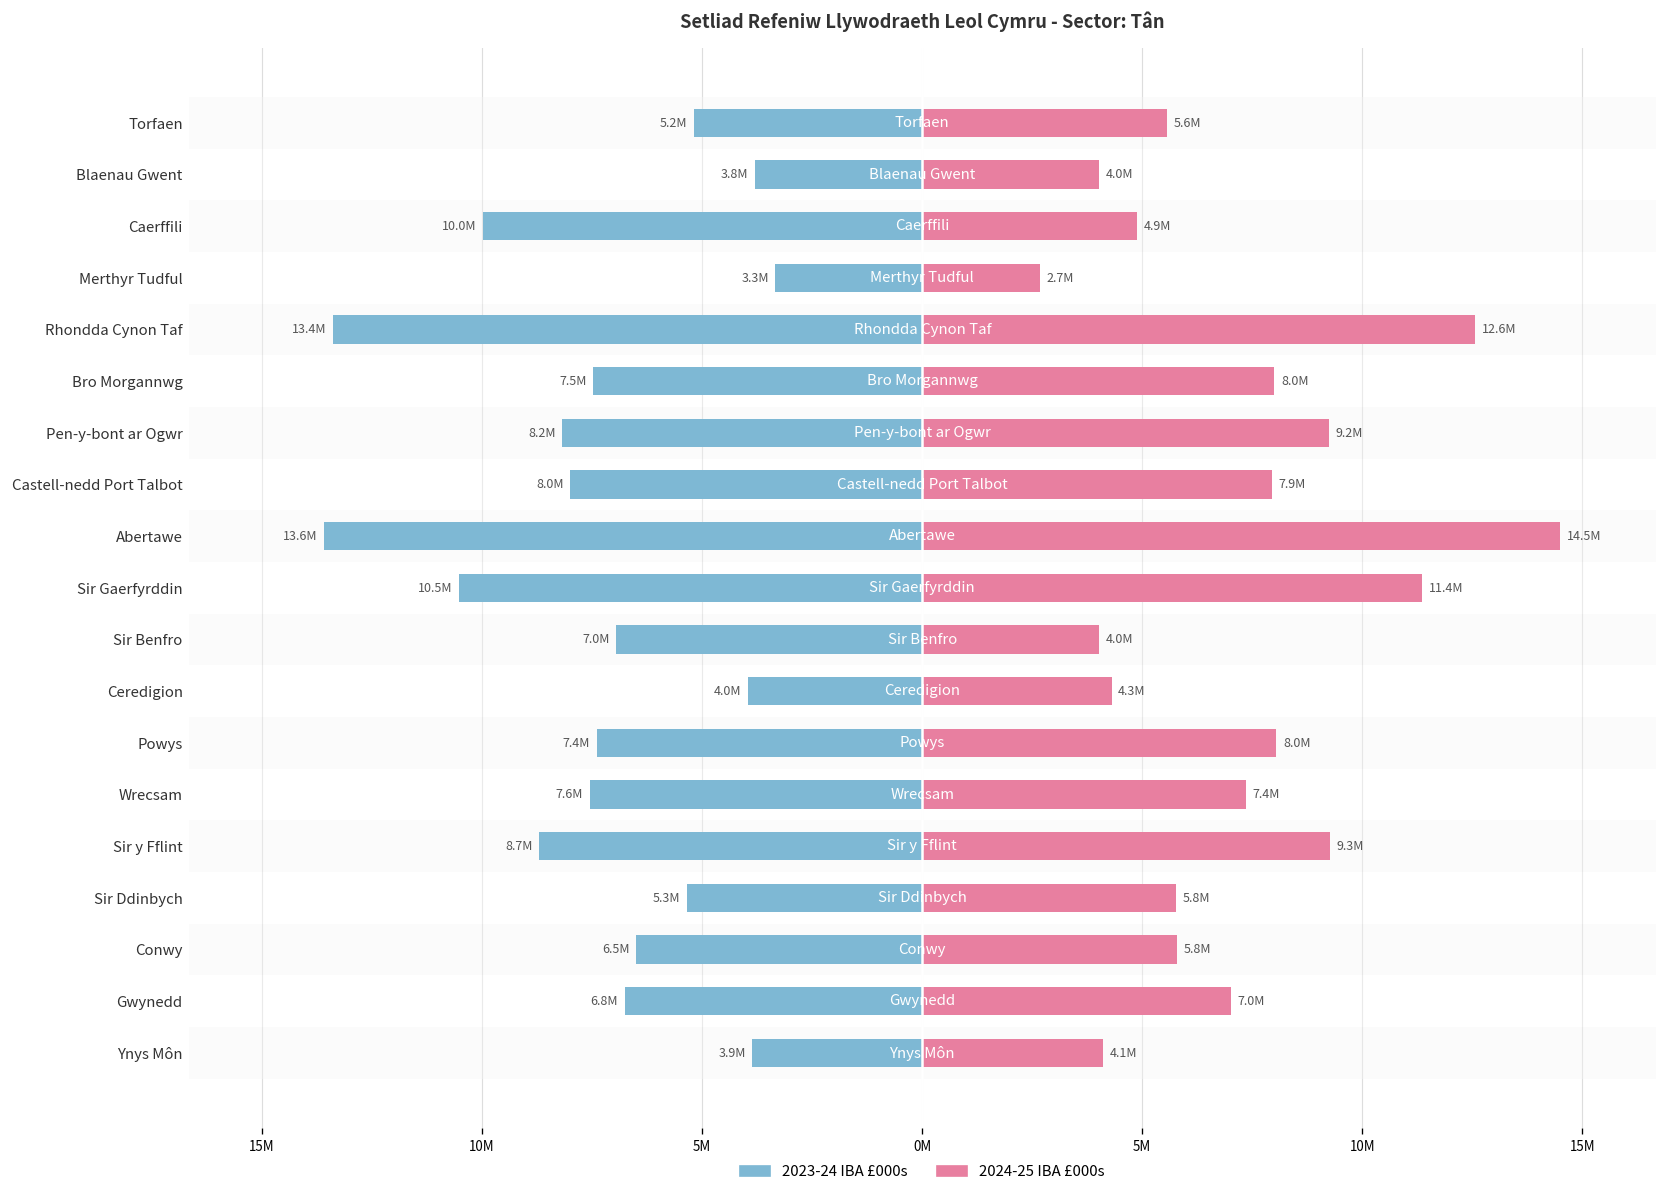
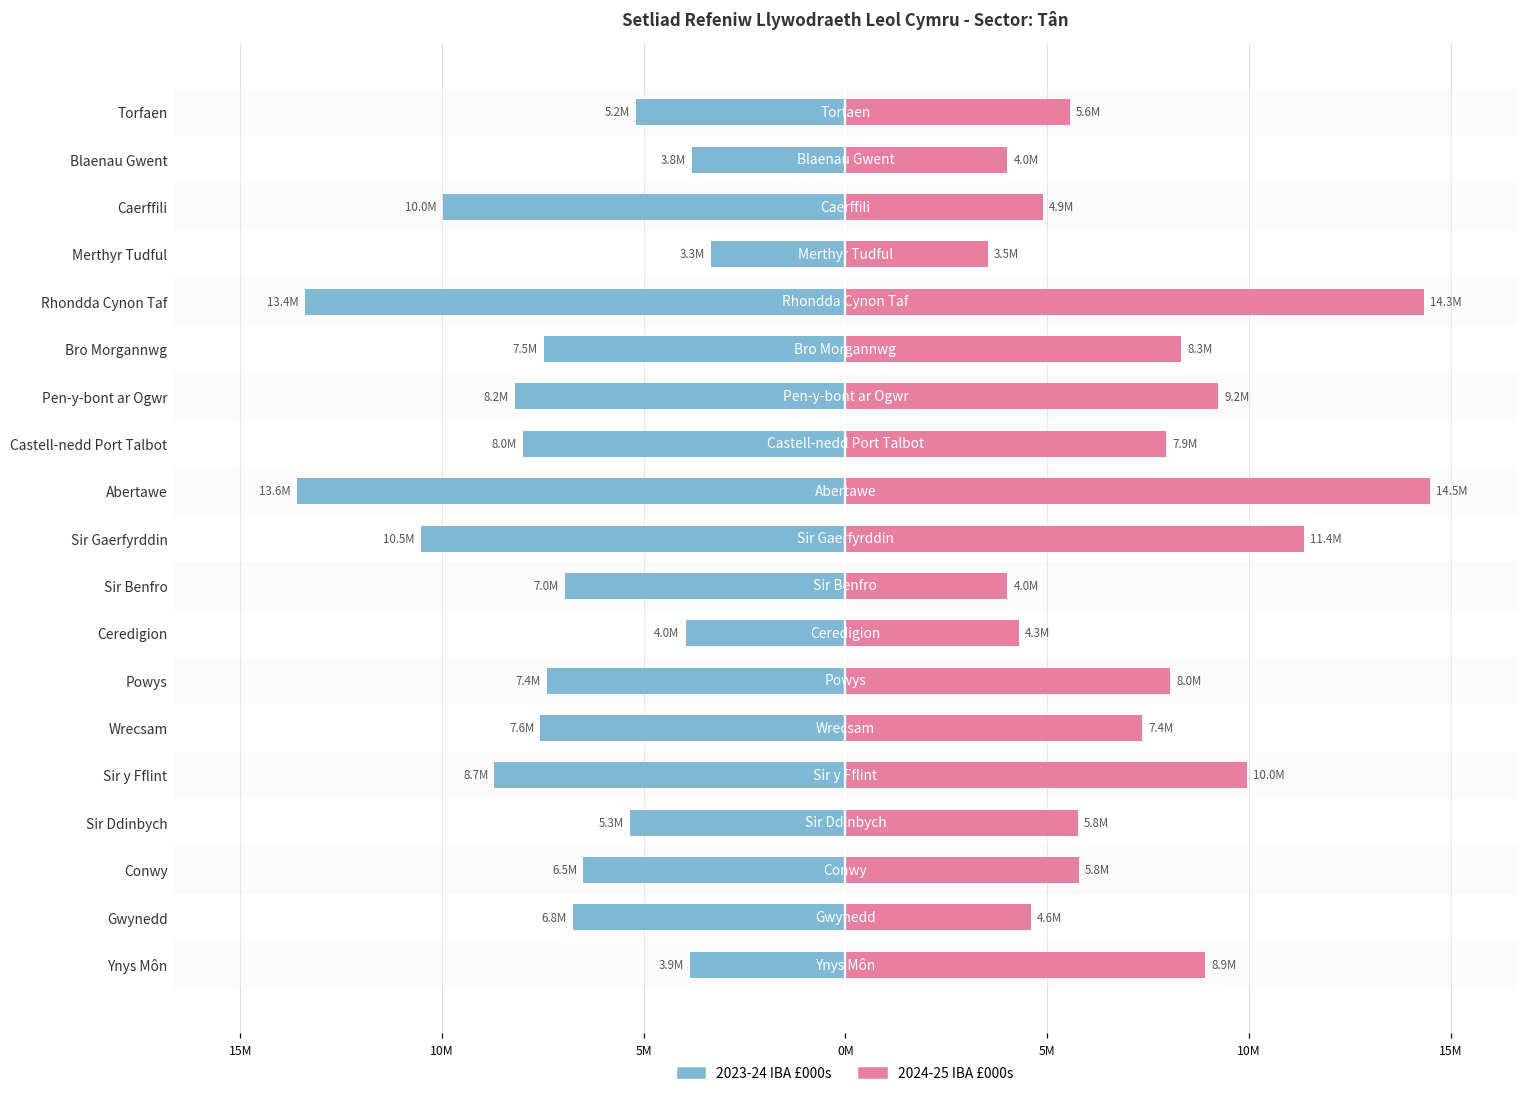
2024-25 IBA £000s, Merthyr Tudful: 2.7M -> 3.5M
2024-25 IBA £000s, Rhondda Cynon Taf: 12.6M -> 14.3M
2024-25 IBA £000s, Bro Morgannwg: 8.0M -> 8.3M
2024-25 IBA £000s, Sir y Fflint: 9.3M -> 10.0M
2024-25 IBA £000s, Gwynedd: 7.0M -> 4.6M
2024-25 IBA £000s, Ynys Môn: 4.1M -> 8.9M
